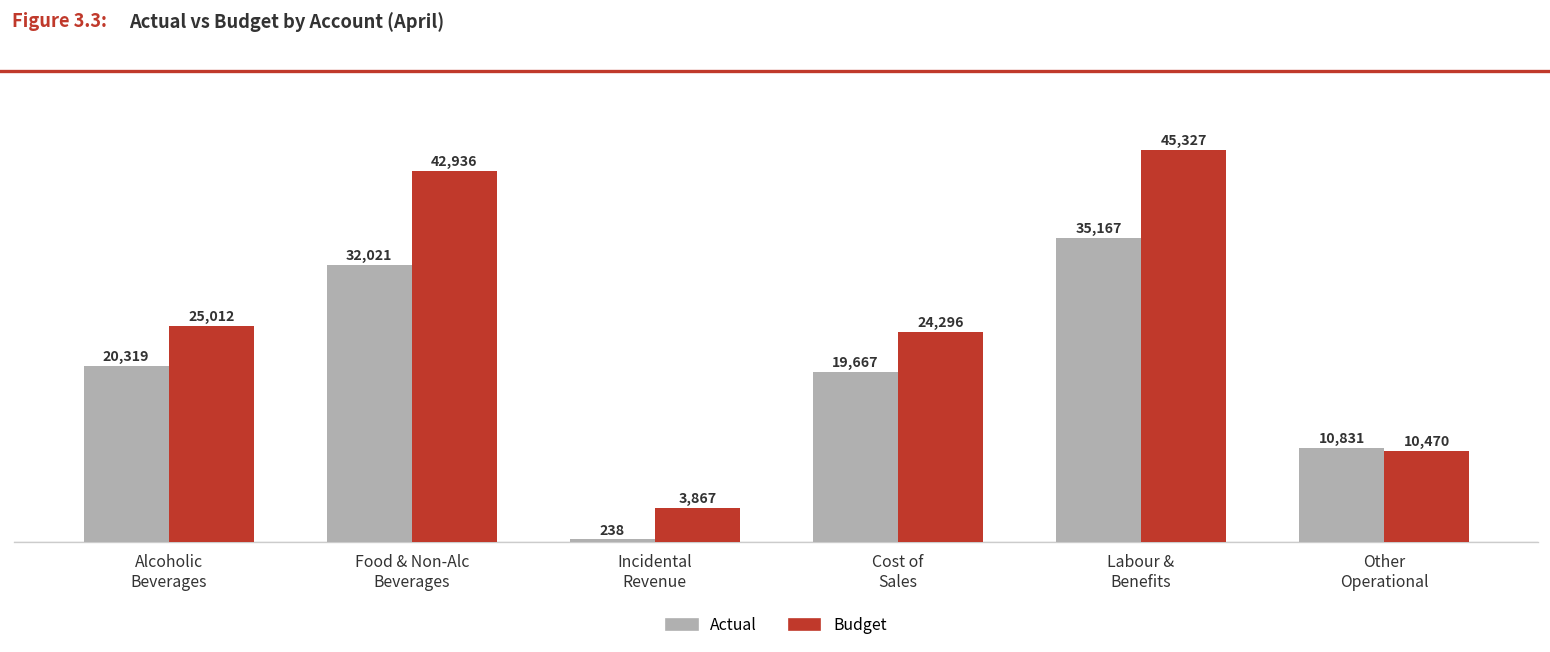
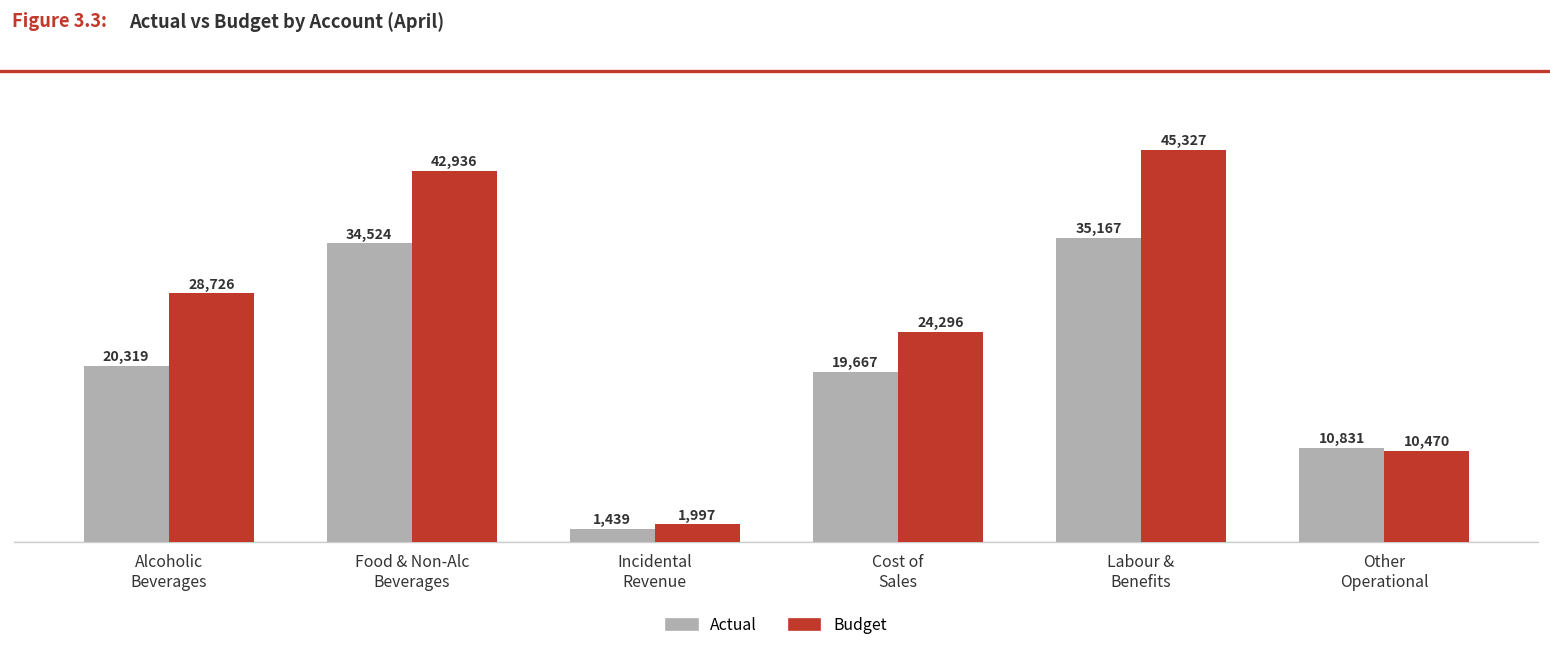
Budget, Alcoholic Beverages: 25,012 -> 28,726
Actual, Food & Non-Alc Beverages: 32,021 -> 34,524
Actual, Incidental Revenue: 238 -> 1,439
Budget, Incidental Revenue: 3,867 -> 1,997
